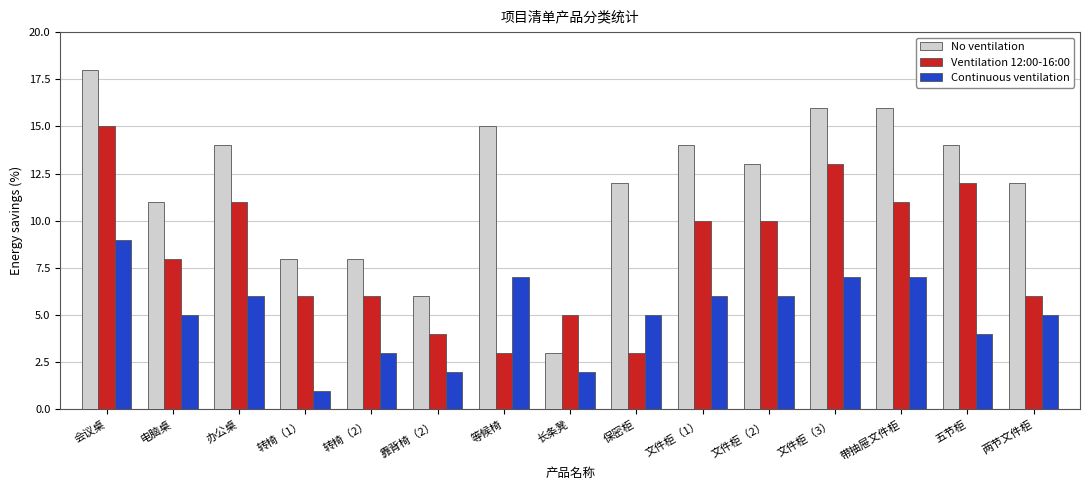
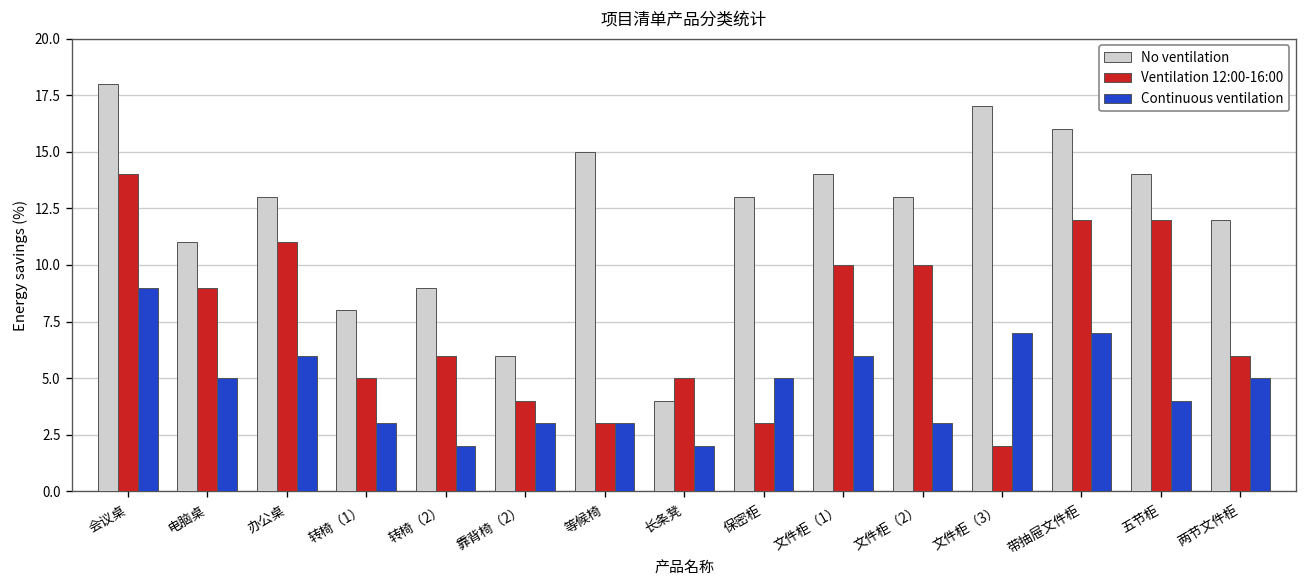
Ventilation 12:00-16:00, 会议桌: 15 -> 14
Ventilation 12:00-16:00, 电脑桌: 8 -> 9
No ventilation, 办公桌: 14 -> 13
Ventilation 12:00-16:00, 转椅（1）: 6 -> 5
Continuous ventilation, 转椅（1）: 1 -> 3
No ventilation, 转椅（2）: 8 -> 9
Continuous ventilation, 转椅（2）: 3 -> 2
Continuous ventilation, 靠背椅（2）: 2 -> 3
Continuous ventilation, 等候椅: 7 -> 3
No ventilation, 长条凳: 3 -> 4
No ventilation, 保密柜: 12 -> 13
Continuous ventilation, 文件柜（2）: 6 -> 3
No ventilation, 文件柜（3）: 16 -> 17
Ventilation 12:00-16:00, 文件柜（3）: 13 -> 2
Ventilation 12:00-16:00, 带抽屉文件柜: 11 -> 12
